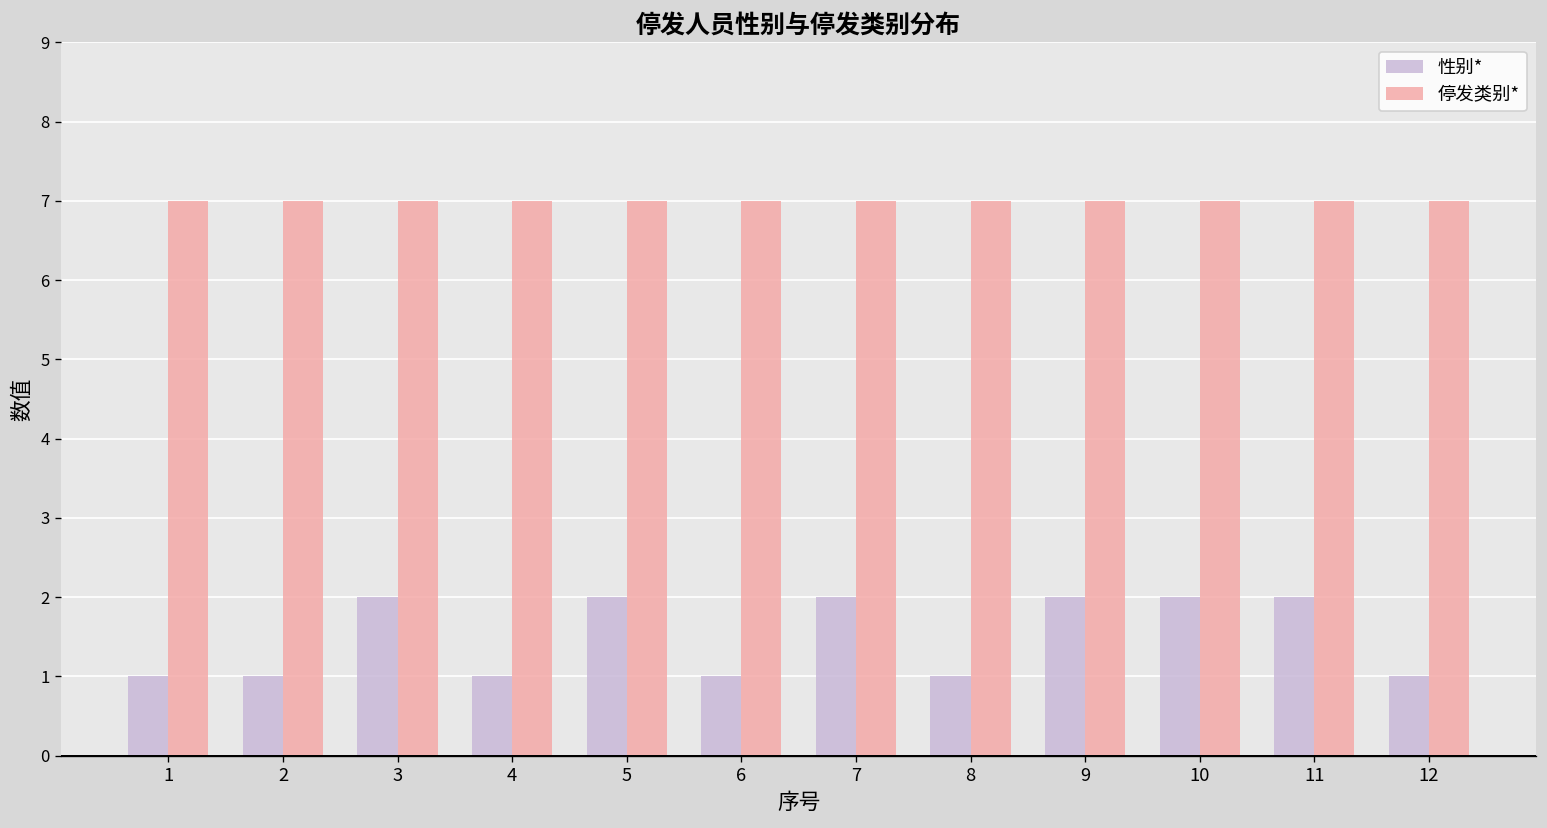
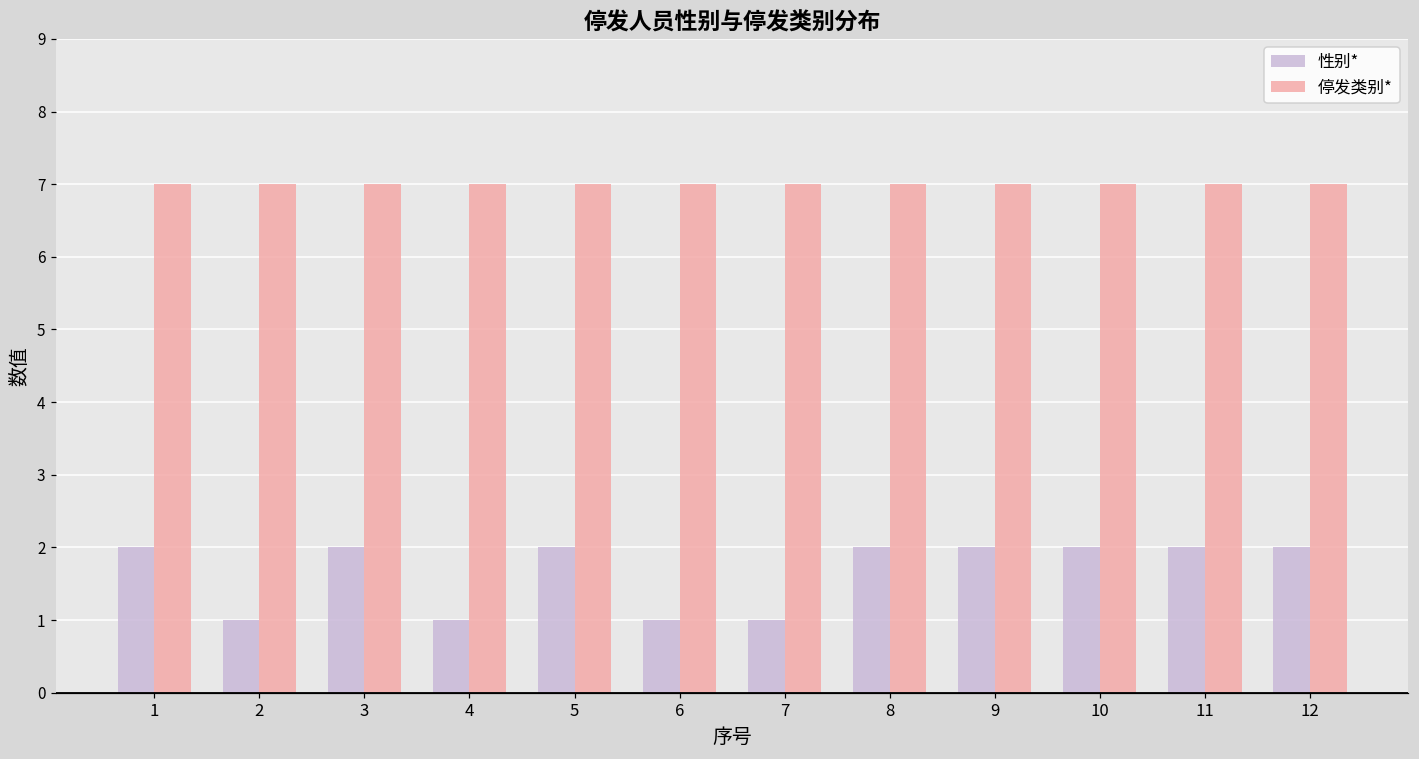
性别*, 1: 1 -> 2
性别*, 7: 2 -> 1
性别*, 8: 1 -> 2
性别*, 12: 1 -> 2
